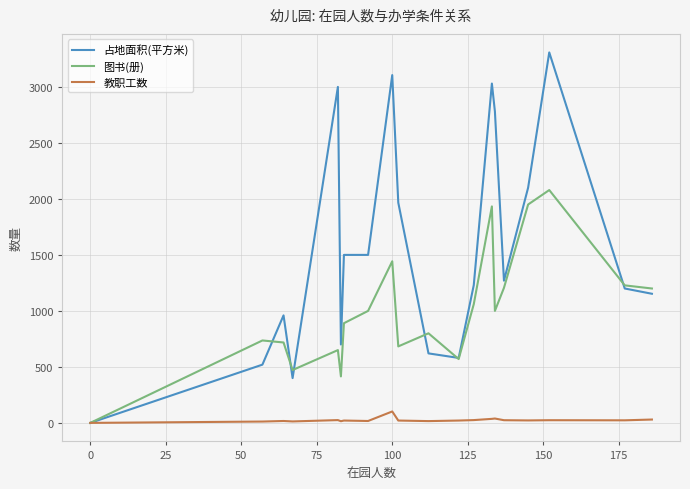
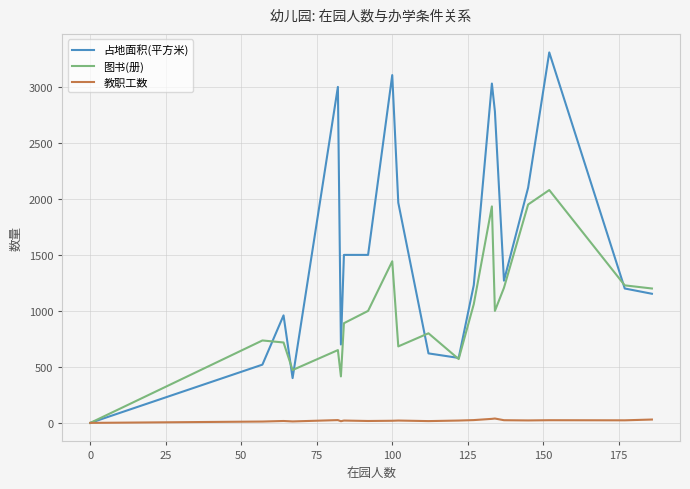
教职工数, 100: 100 -> 20
